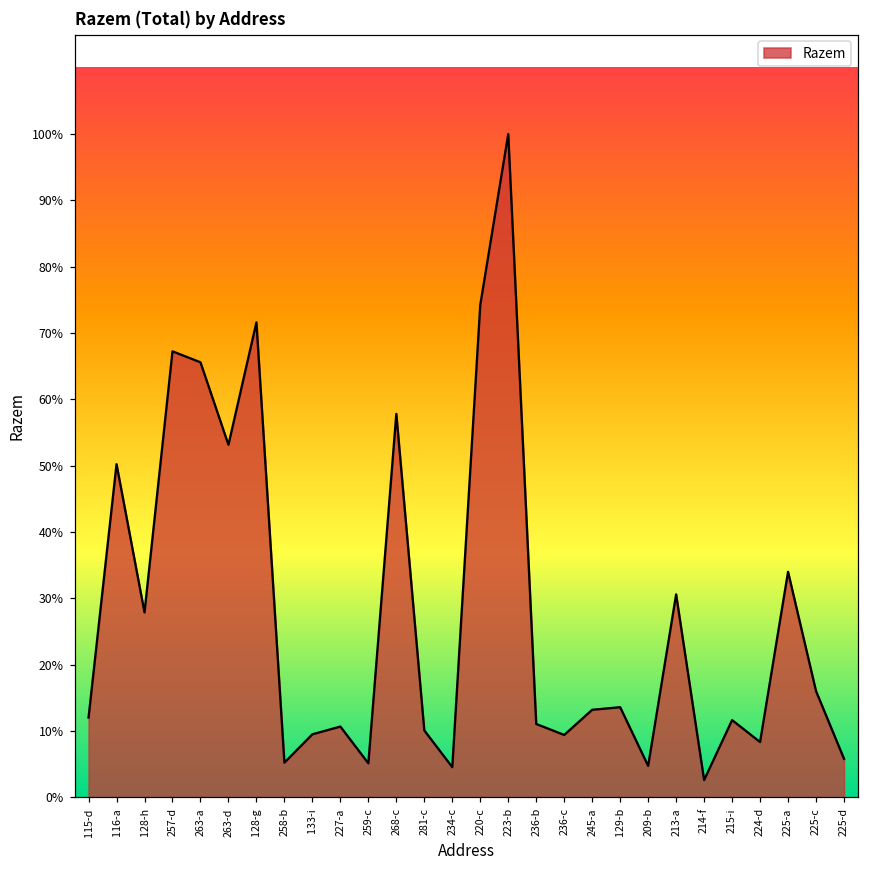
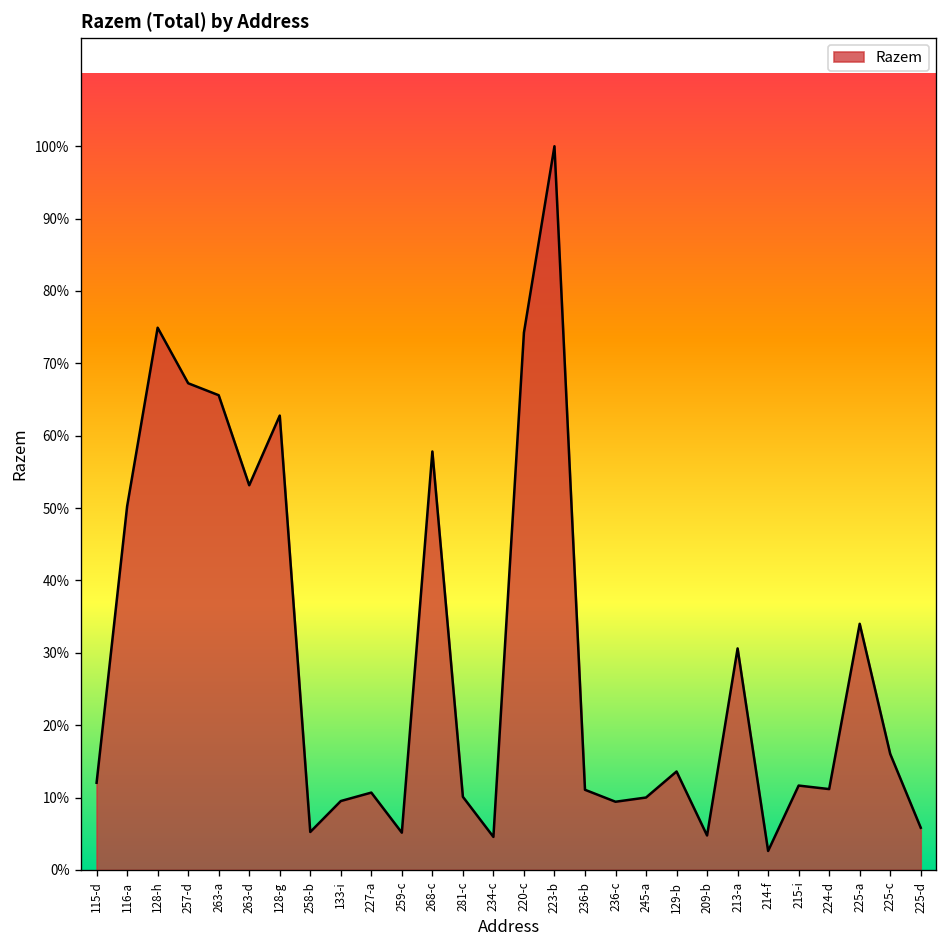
128-h: 28% -> 75%
128-g: 72% -> 63%
245-a: 13% -> 10%
224-d: 8% -> 11%
